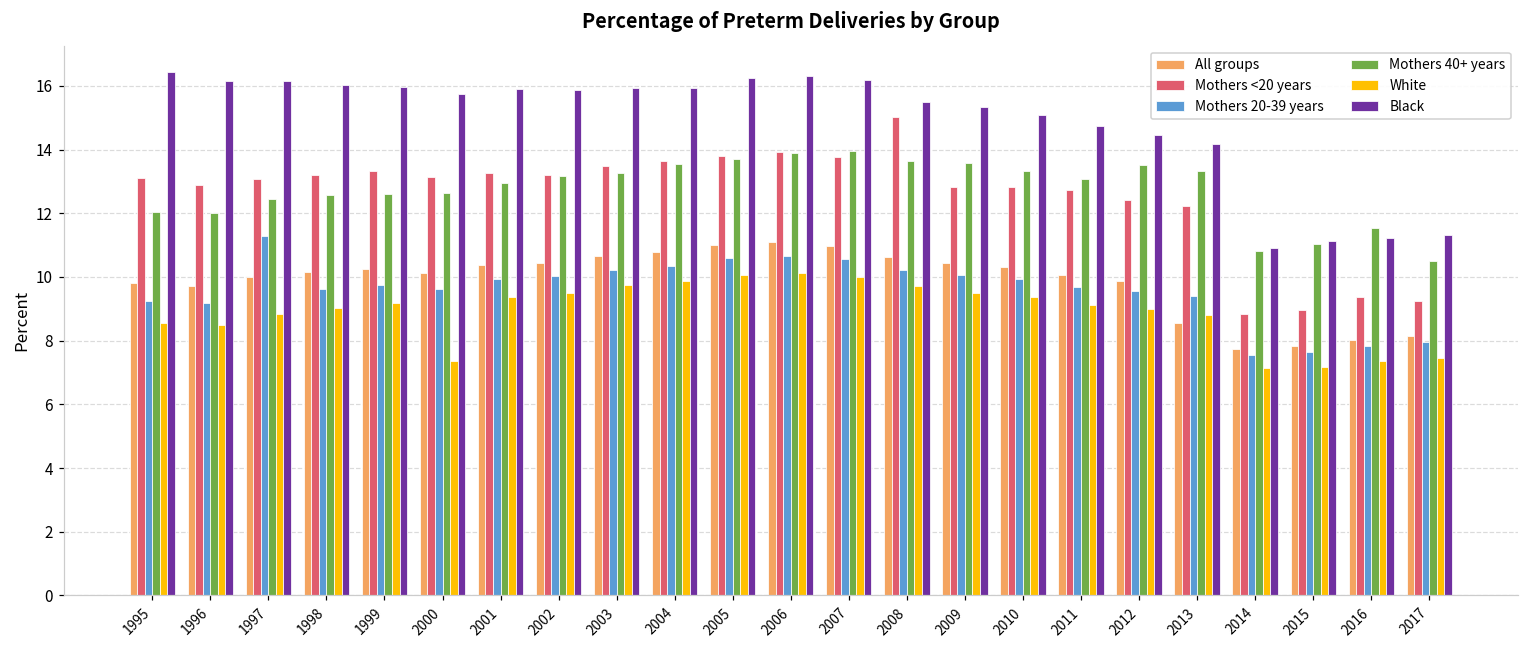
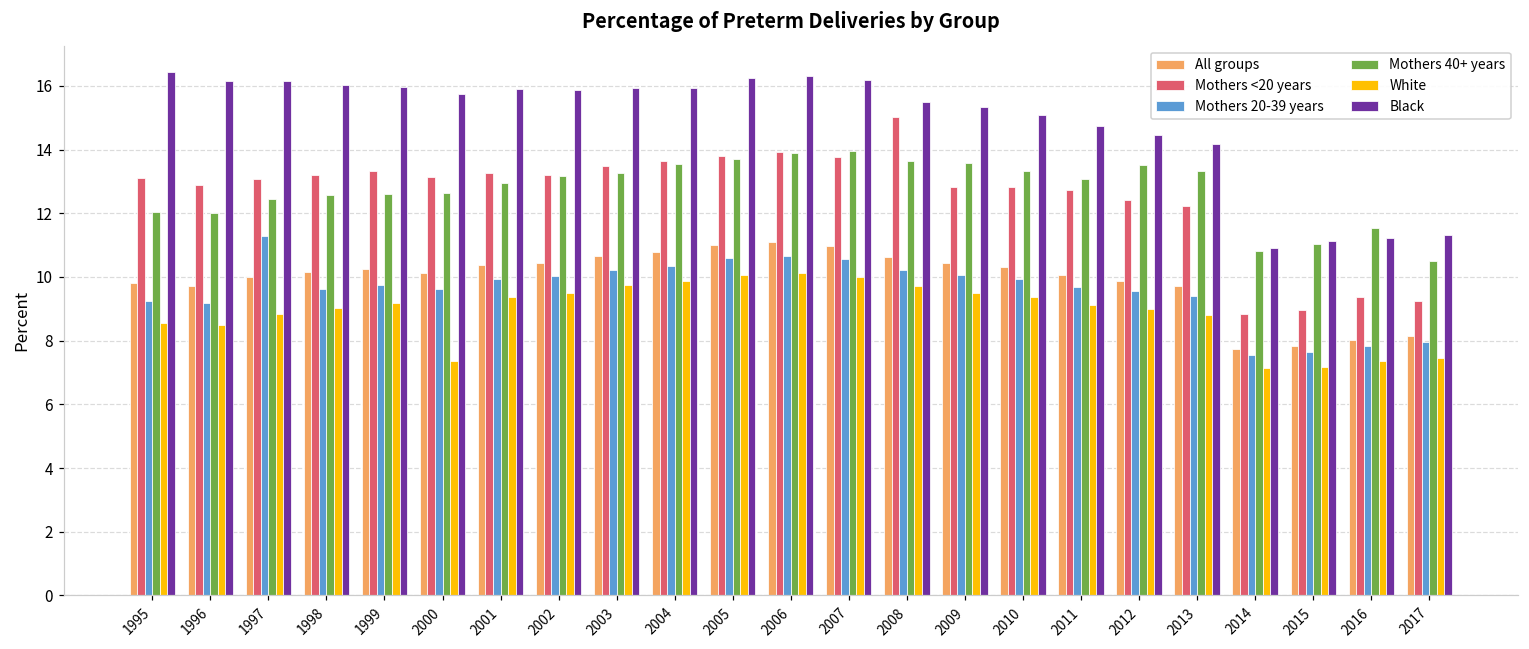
All groups, 2013: 8.6 -> 9.7
